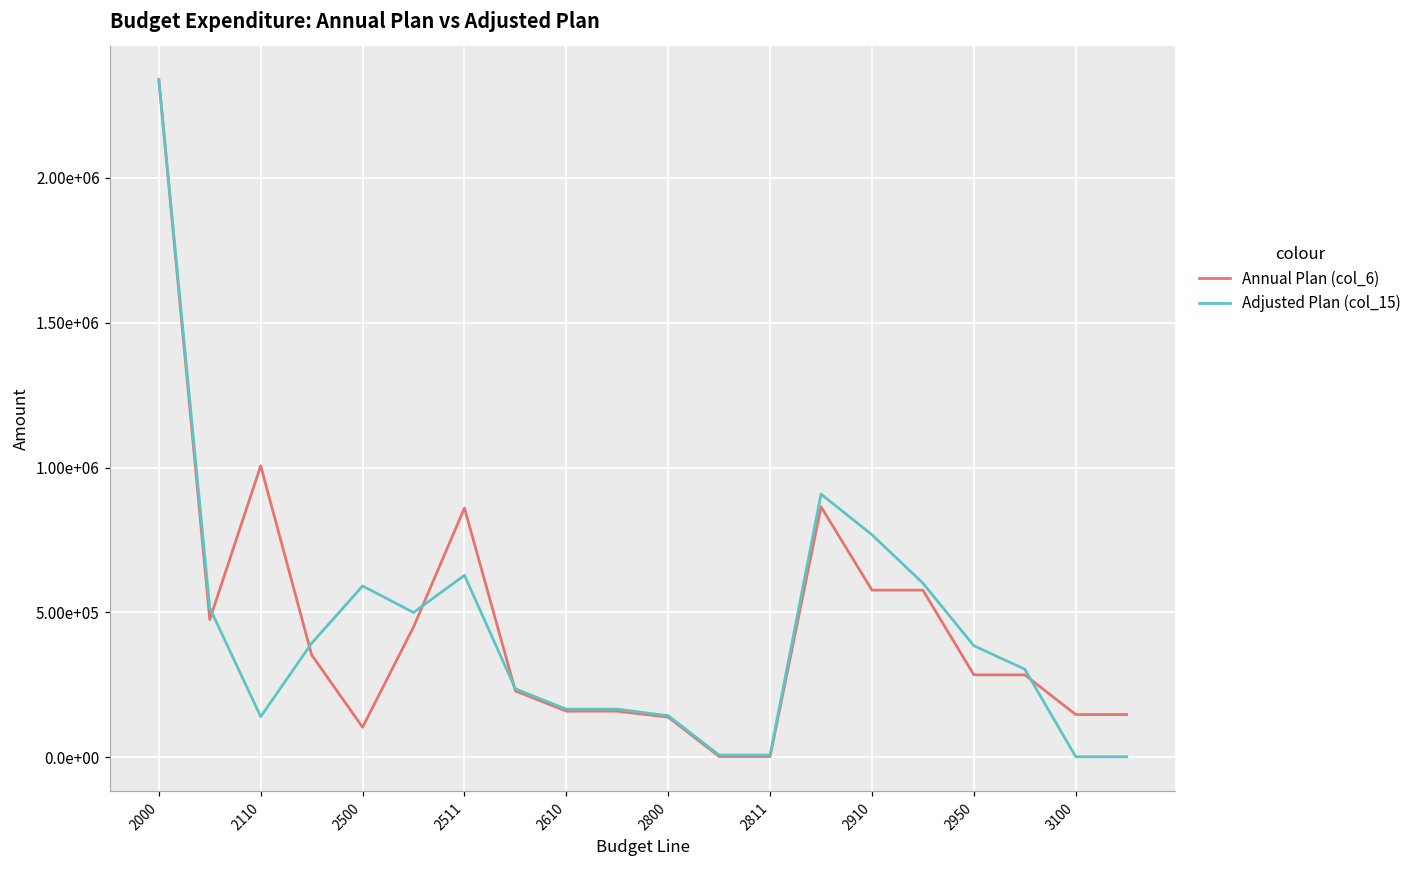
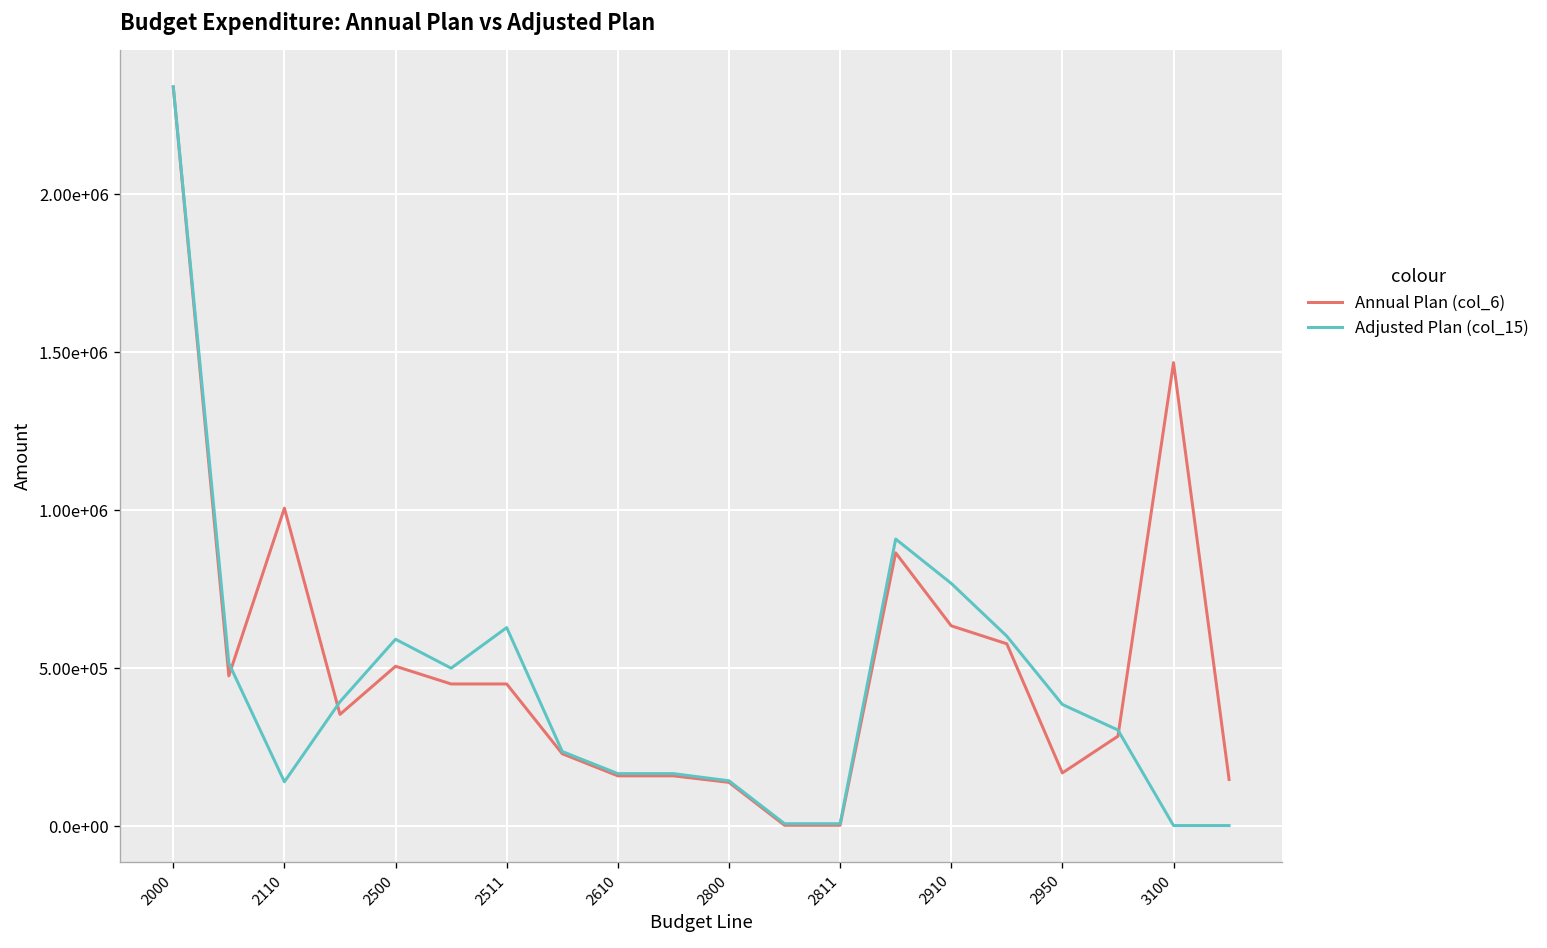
Annual Plan (col_6), 2500: 100000 -> 510000
Annual Plan (col_6), 2511: 860000 -> 450000
Annual Plan (col_6), 2910: 580000 -> 630000
Annual Plan (col_6), 2950: 280000 -> 170000
Annual Plan (col_6), 3100: 150000 -> 1470000
